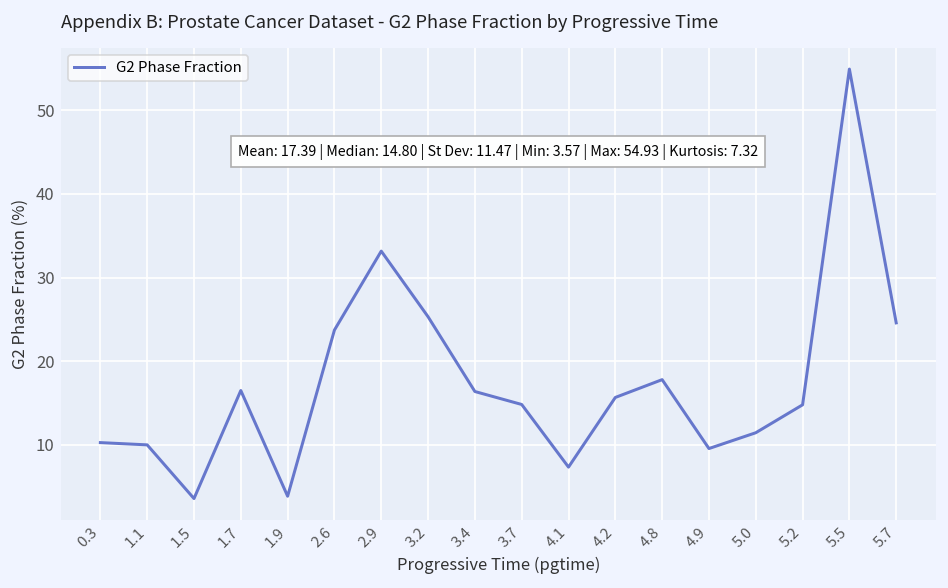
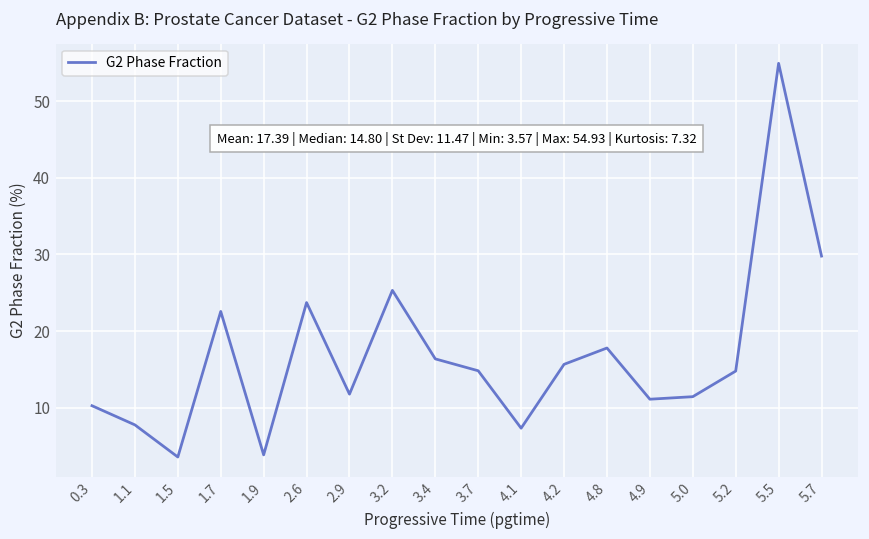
1.1: 10 -> 8
1.7: 16 -> 23
2.9: 33 -> 12
4.9: 10 -> 11
5.7: 25 -> 30
